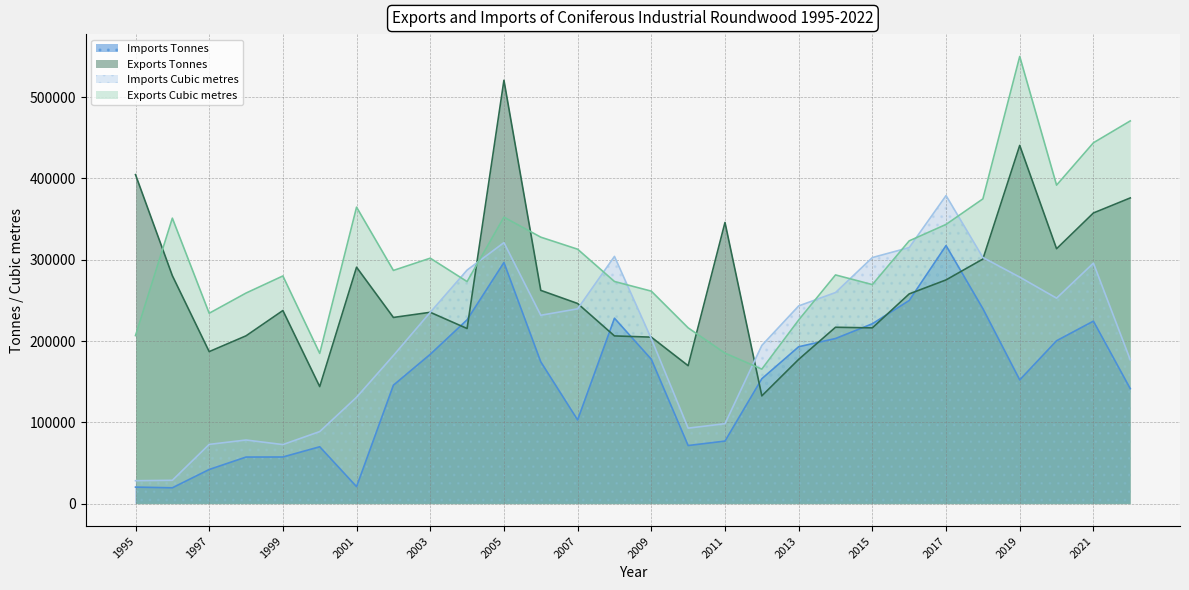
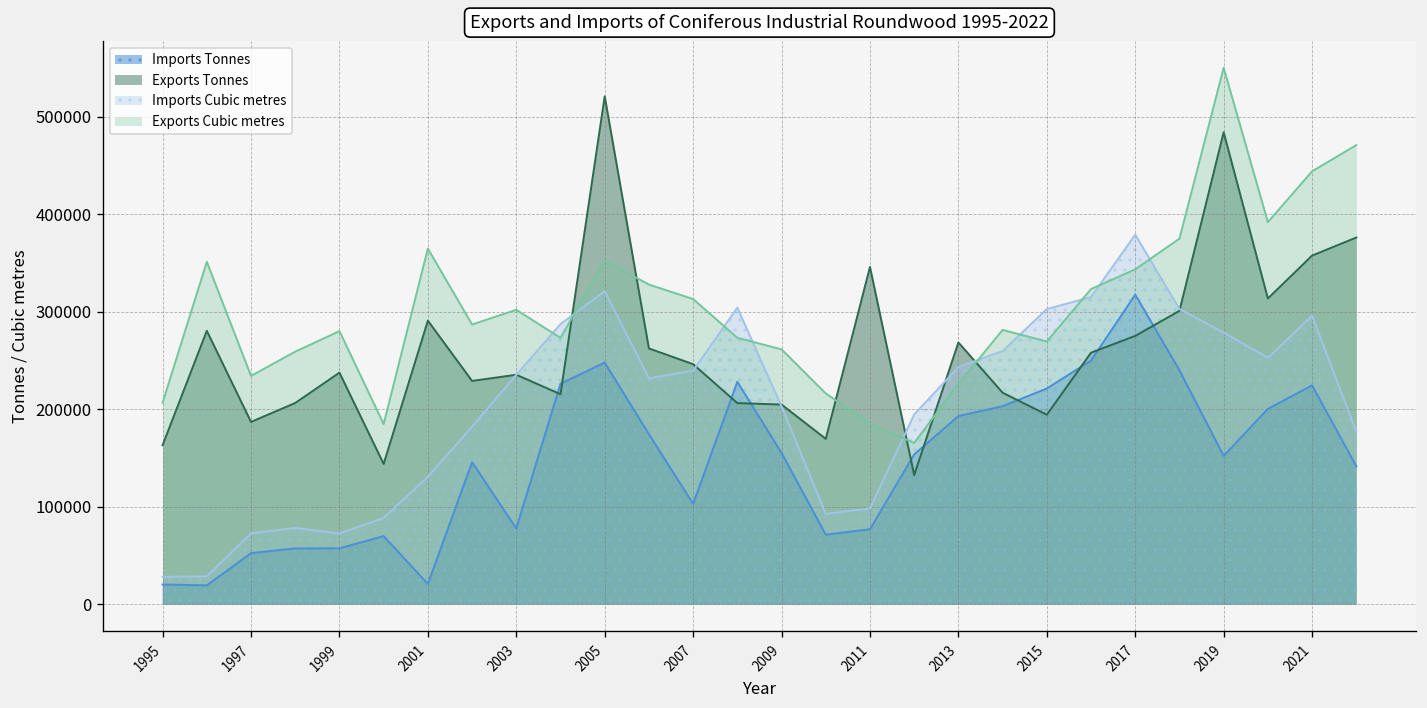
Exports Tonnes, 1995: 400000 -> 160000
Imports Tonnes, 1997: 40000 -> 50000
Imports Tonnes, 2003: 180000 -> 80000
Imports Tonnes, 2005: 300000 -> 250000
Imports Tonnes, 2009: 180000 -> 160000
Exports Tonnes, 2013: 180000 -> 270000
Exports Tonnes, 2015: 220000 -> 190000
Exports Tonnes, 2019: 440000 -> 480000
